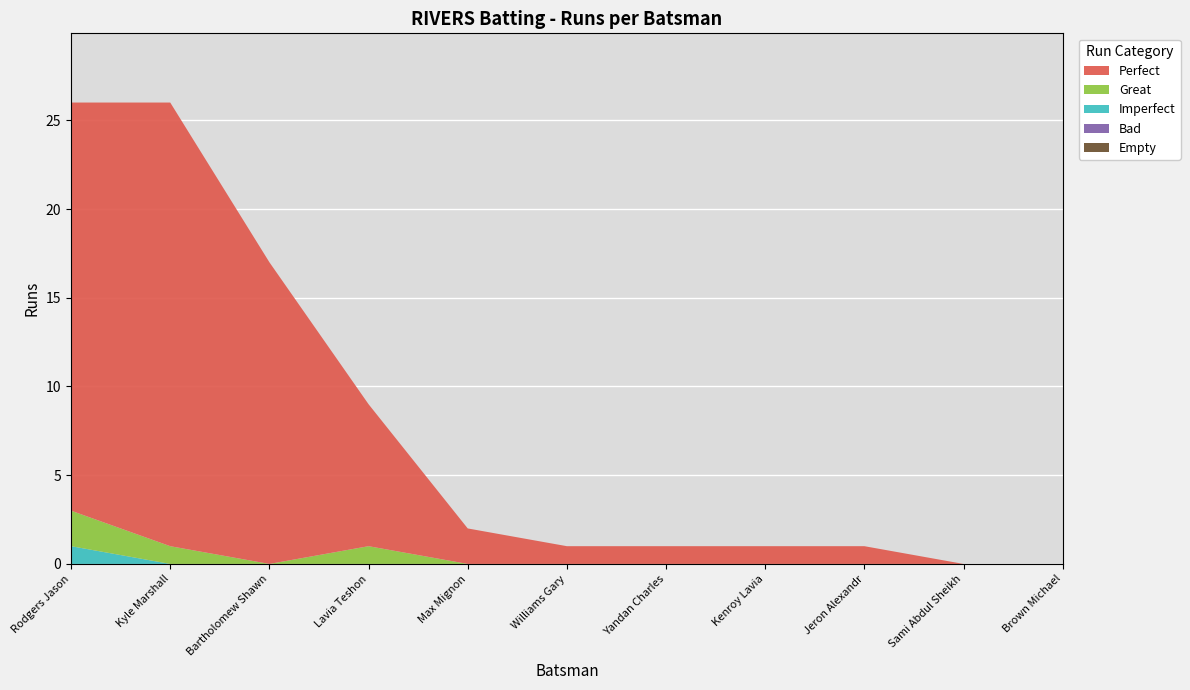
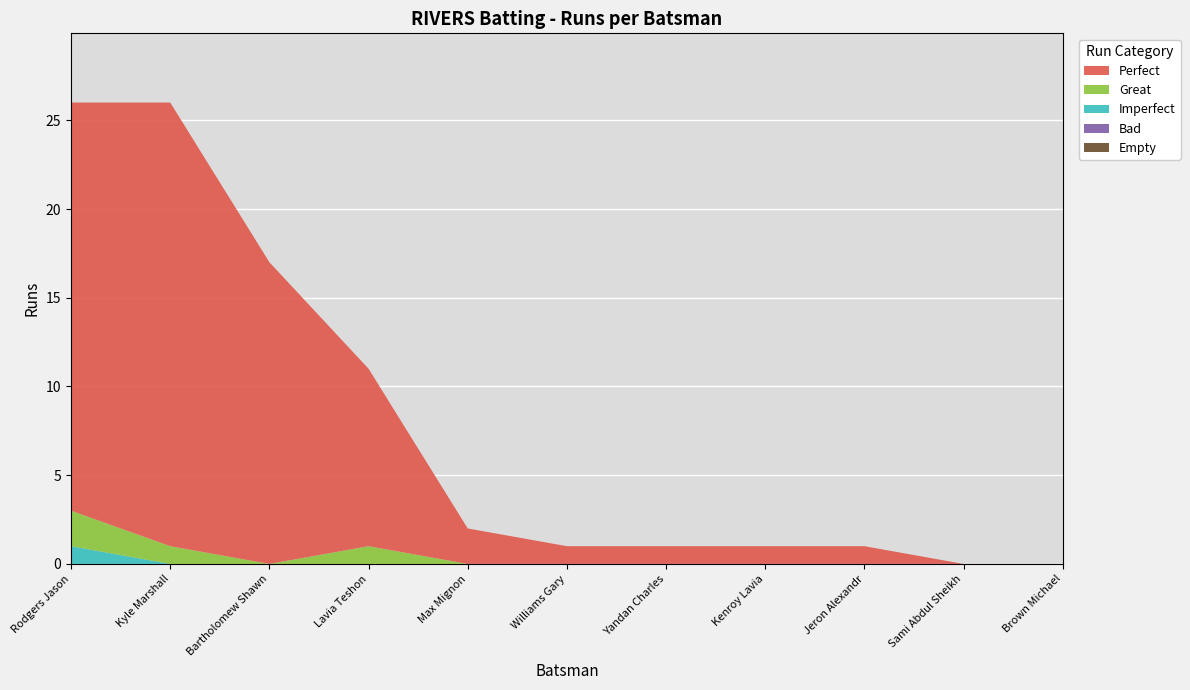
Perfect, Lavia Teshon: 8 -> 10
